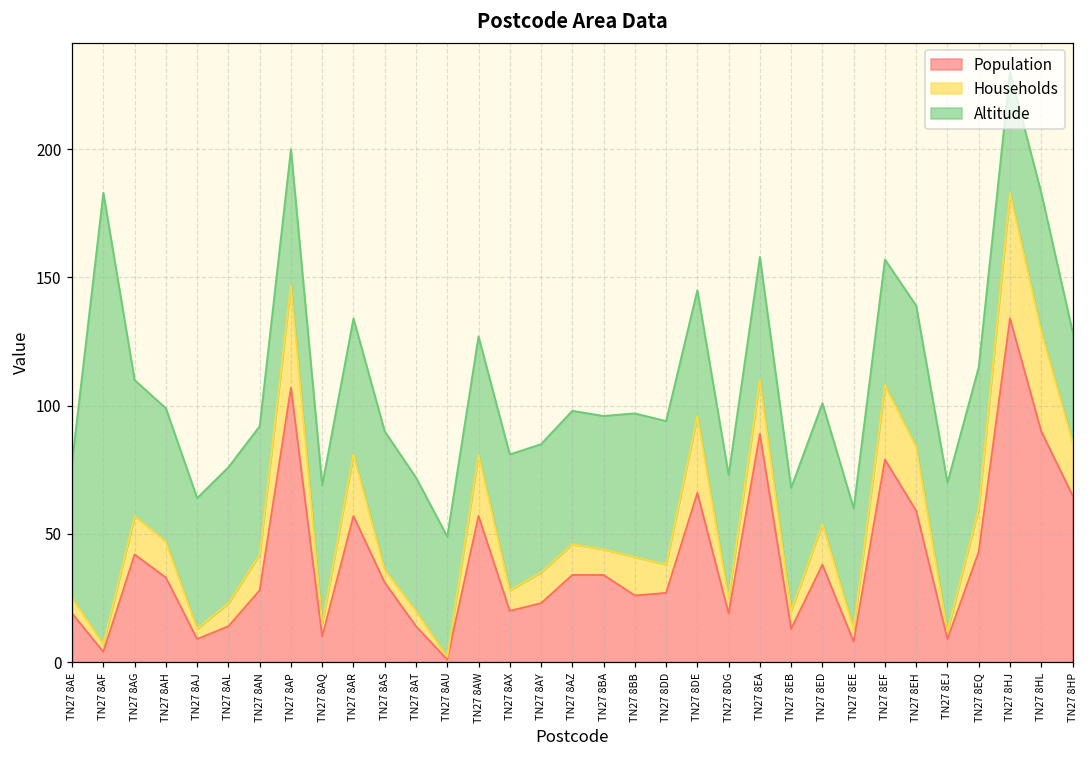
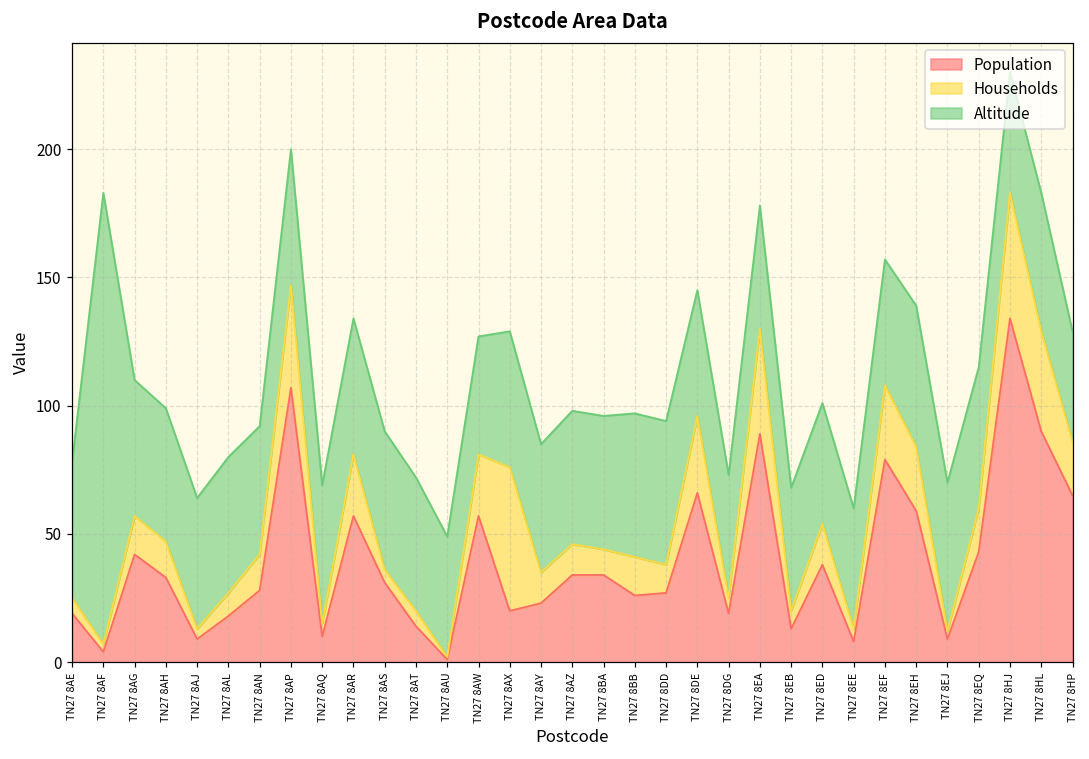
Population, TN27 8AL: 14 -> 18
Households, TN27 8AX: 8 -> 56
Households, TN27 8EA: 21 -> 41
